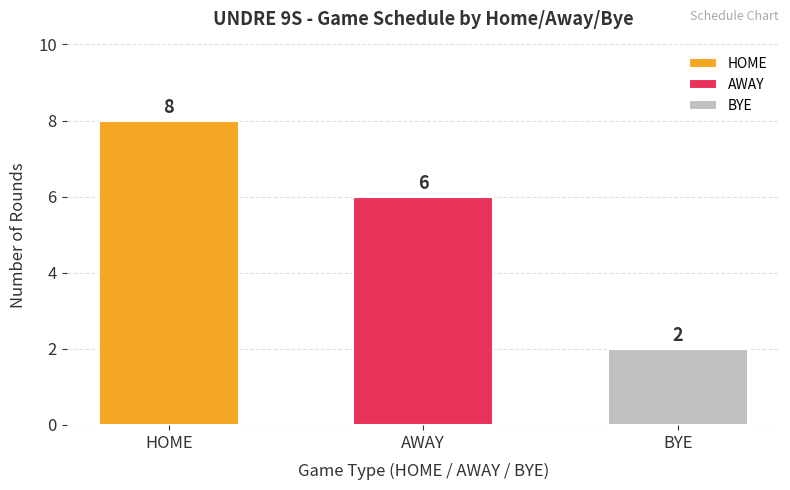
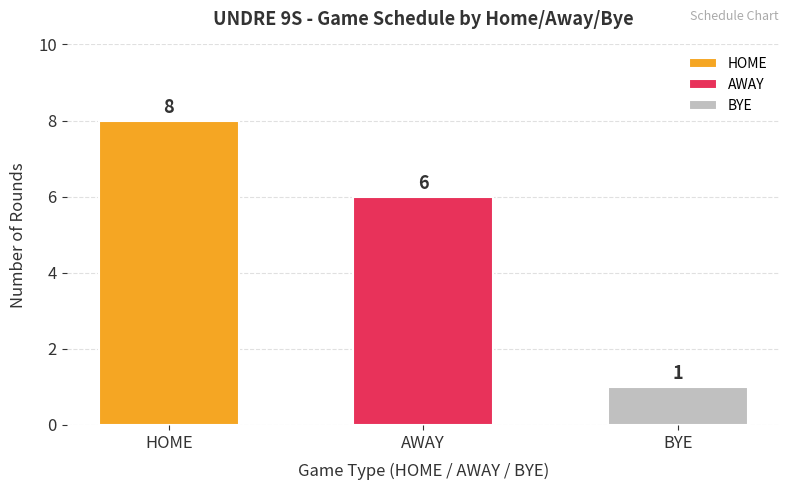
BYE: 2 -> 1
